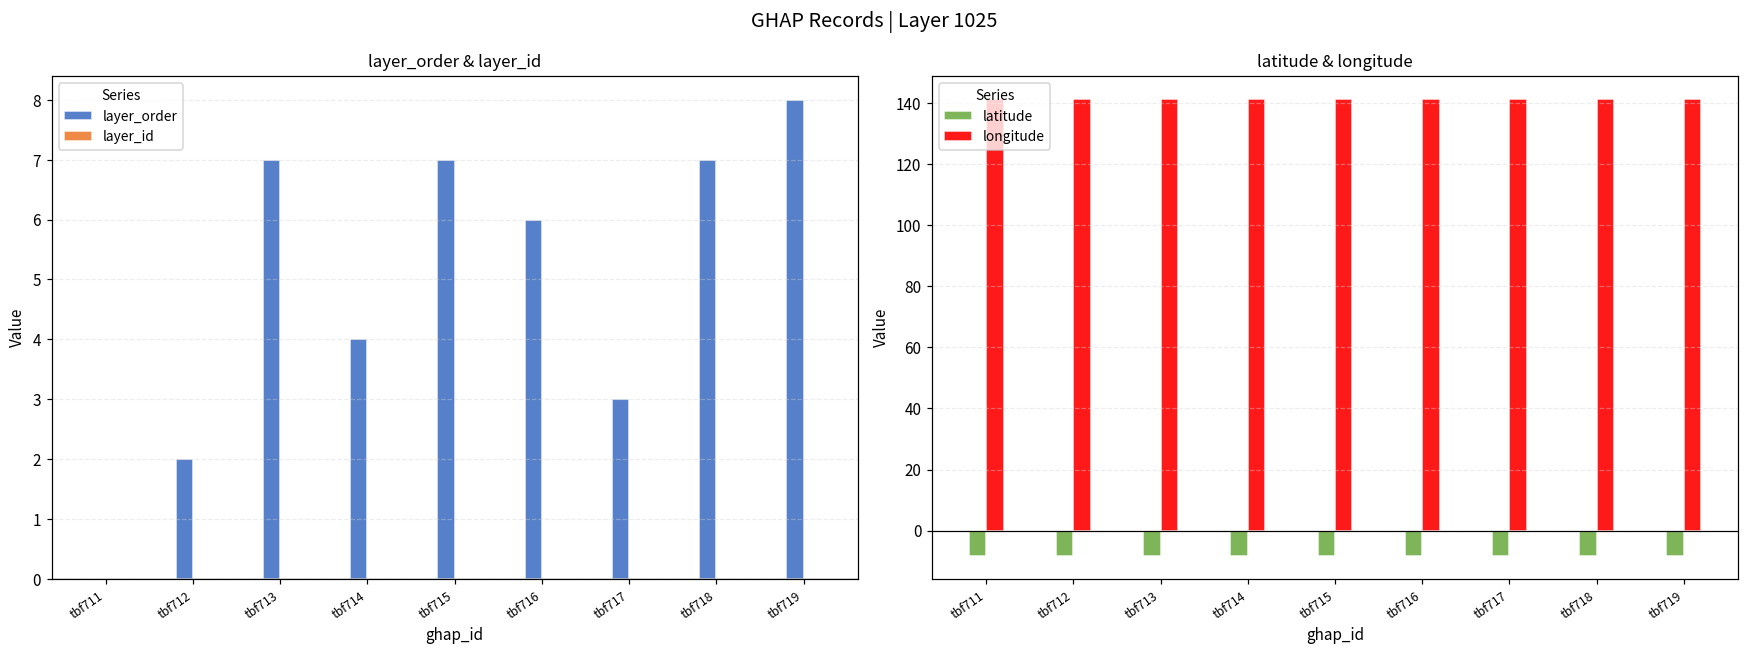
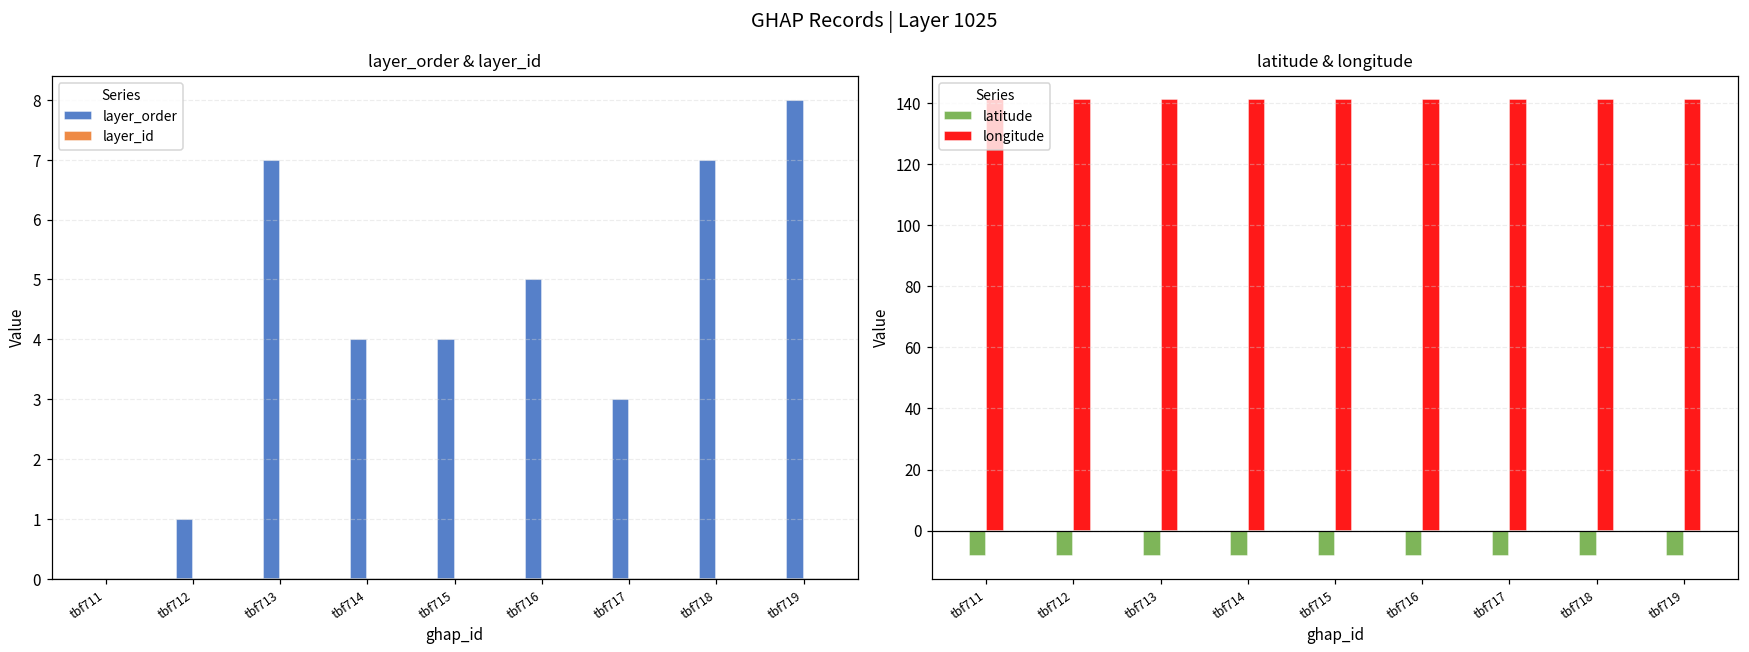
layer_order & layer_id, layer_order, tbf712: 2 -> 1
layer_order & layer_id, layer_order, tbf715: 7 -> 4
layer_order & layer_id, layer_order, tbf716: 6 -> 5
